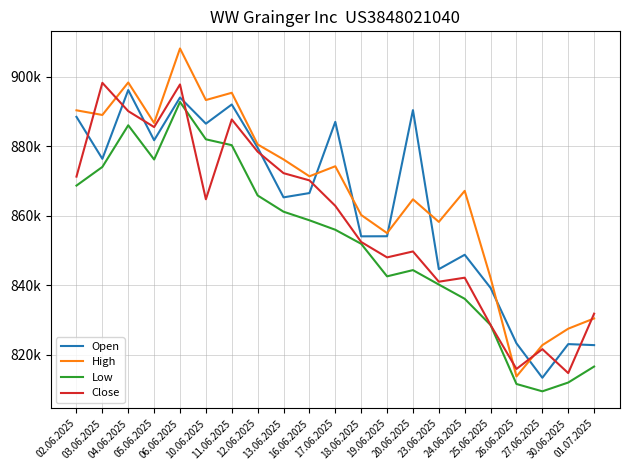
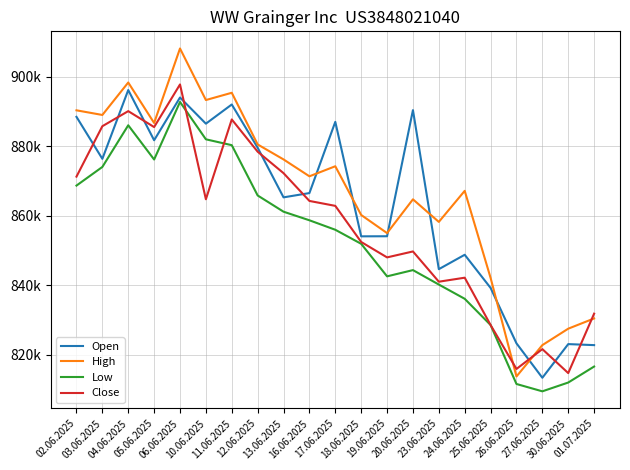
Close, 03.06.2025: 898000 -> 886000
Close, 16.06.2025: 870000 -> 864000
